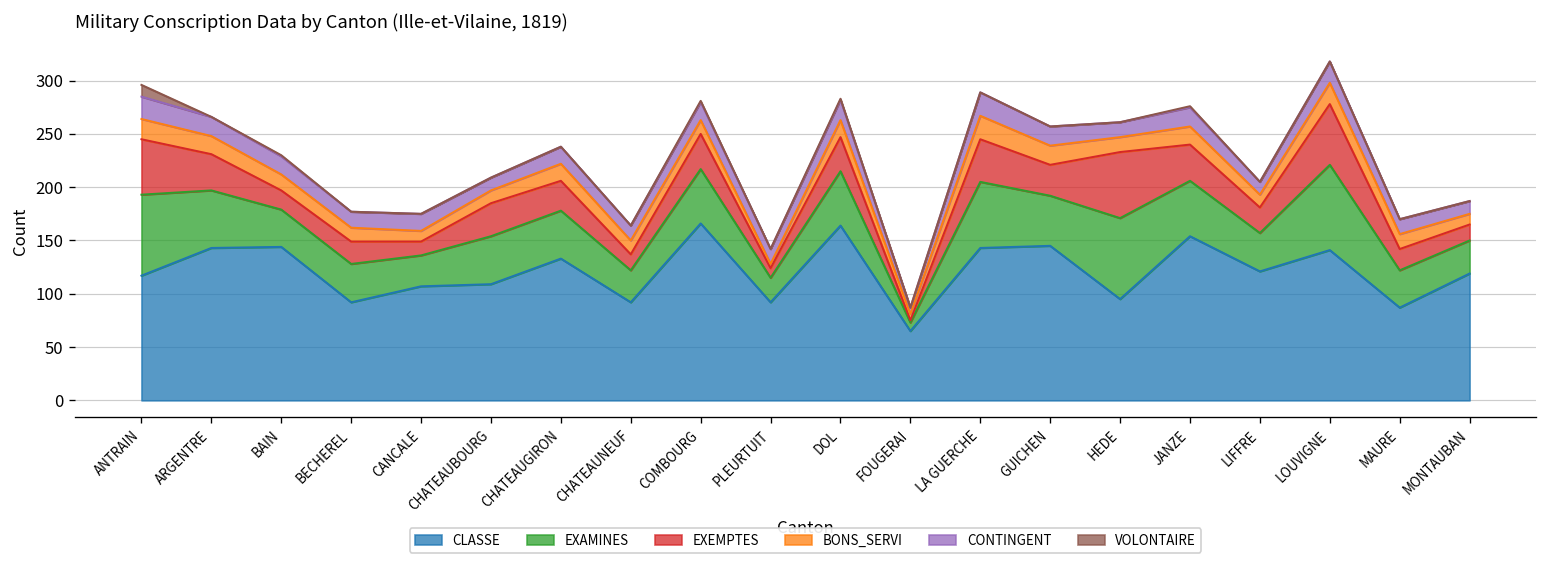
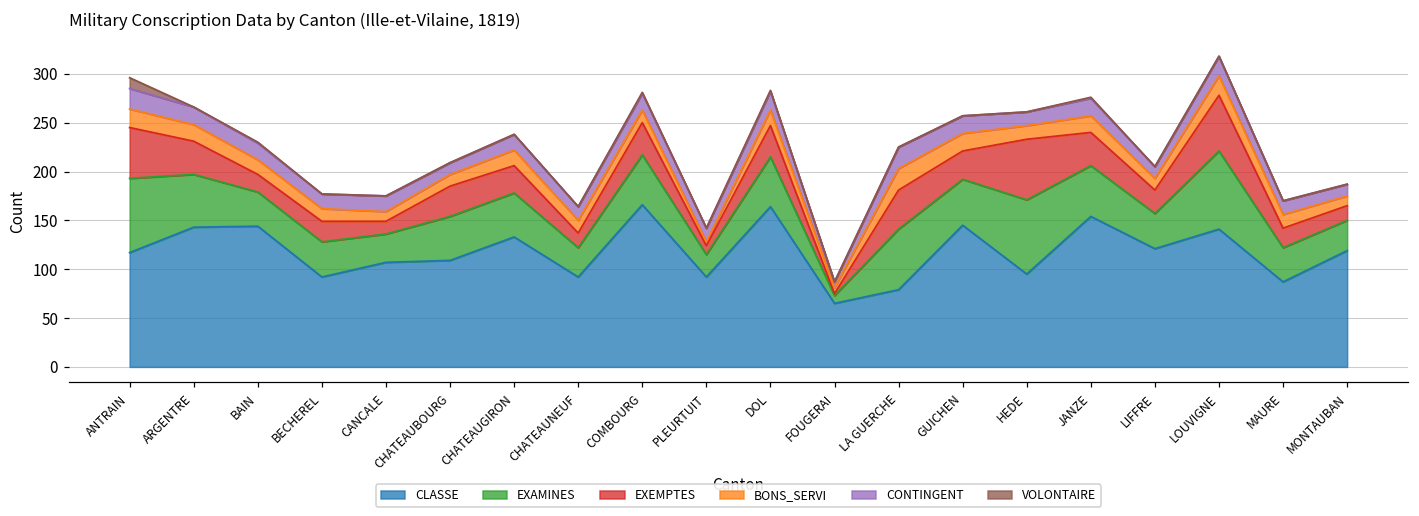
CLASSE, LA GUERCHE: 140 -> 80
